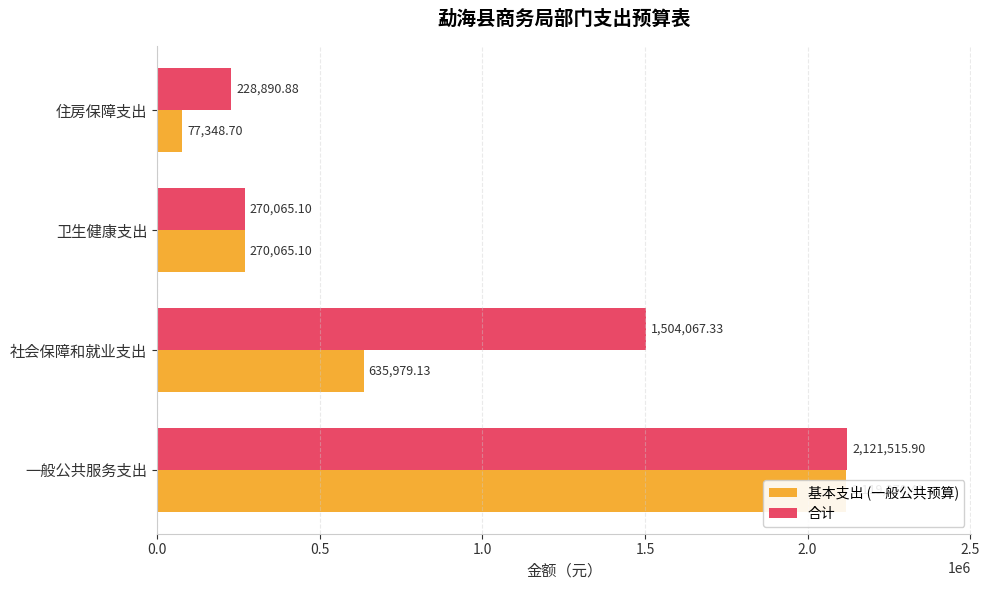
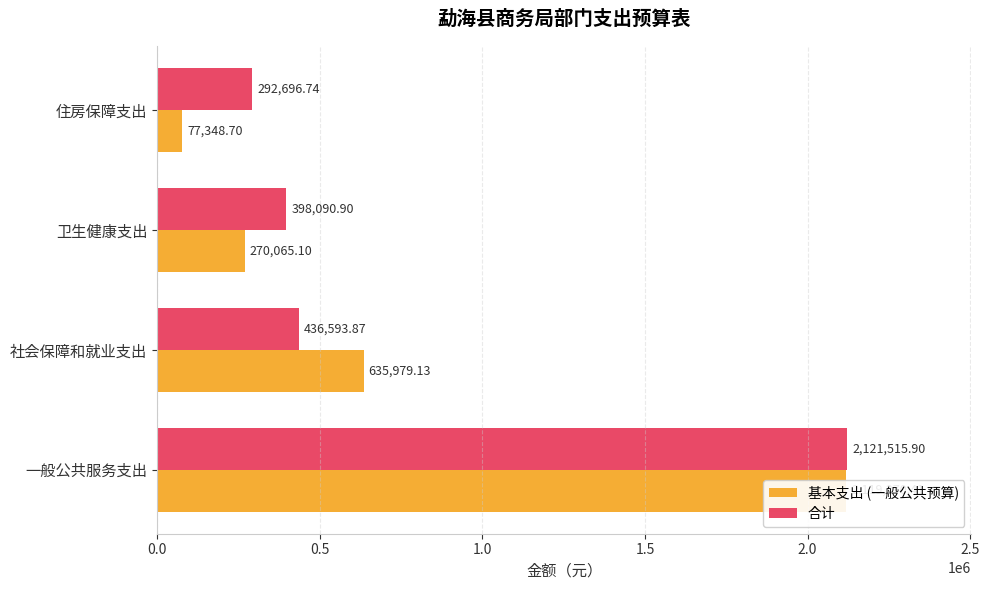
合计, 住房保障支出: 228,890.88 -> 292,696.74
合计, 卫生健康支出: 270,065.10 -> 398,090.90
合计, 社会保障和就业支出: 1,504,067.33 -> 436,593.87
